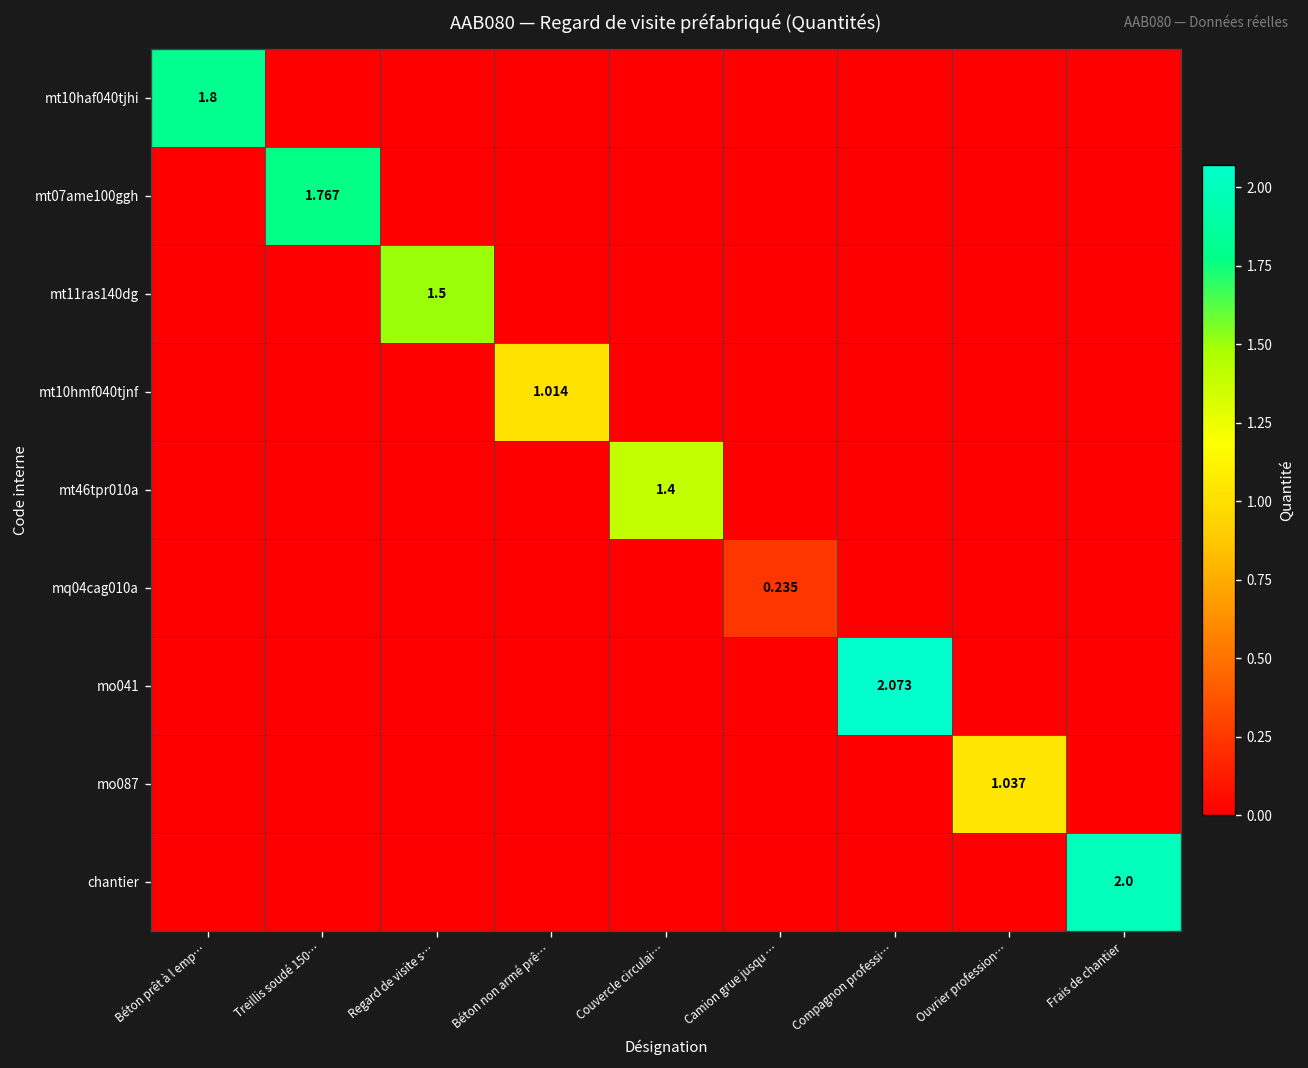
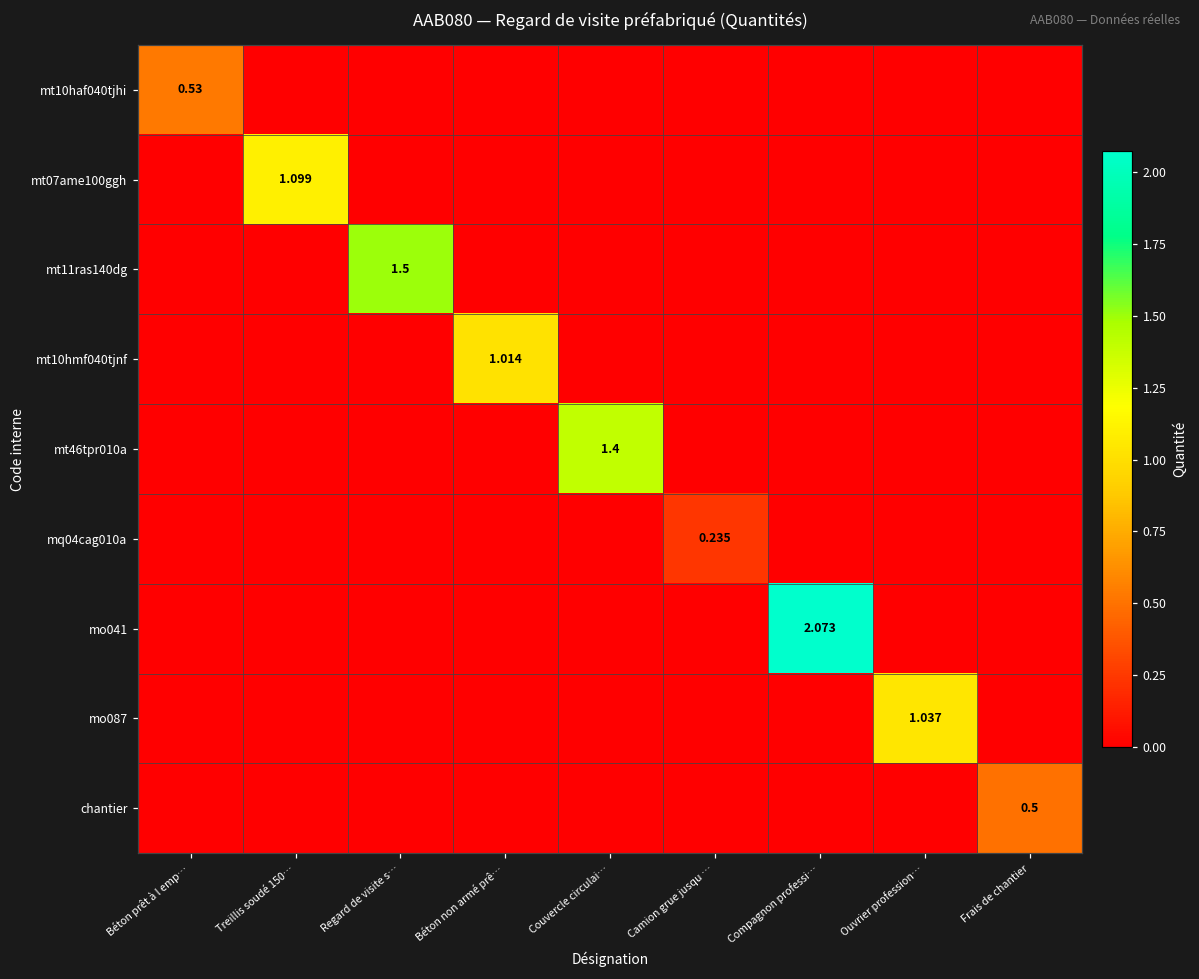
mt10haf040tjhi, Béton prêt à l emp…: 1.8 -> 0.53
mt07ame100ggh, Treillis soudé 150…: 1.767 -> 1.099
chantier, Frais de chantier: 2.0 -> 0.5
